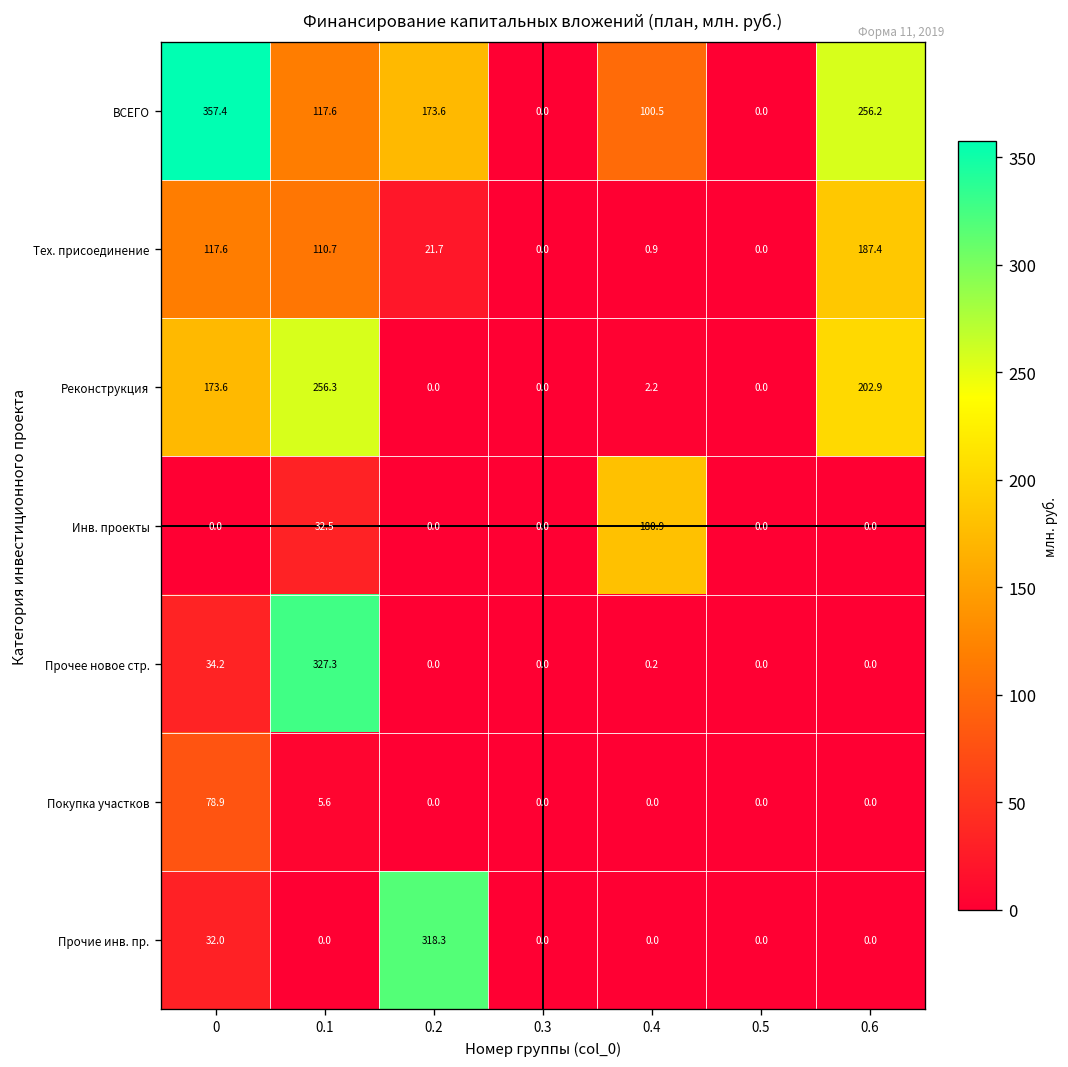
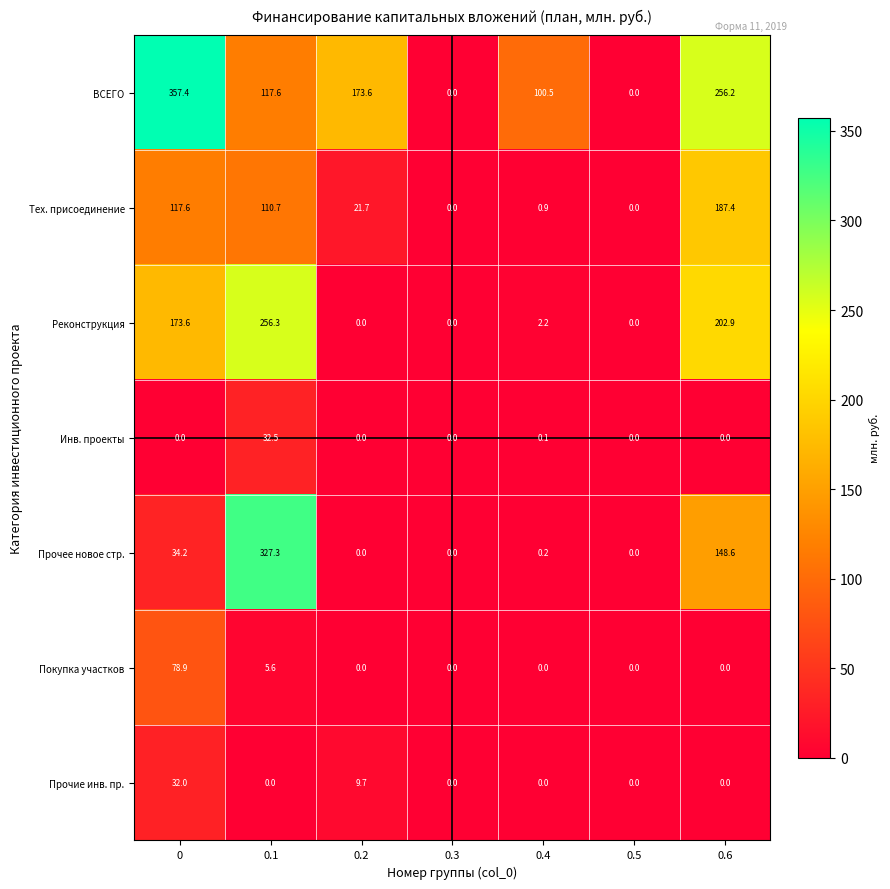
Инв. проекты, 0.4: 180.9 -> 0.1
Прочее новое стр., 0.6: 0.0 -> 148.6
Прочие инв. пр., 0.2: 318.3 -> 9.7
